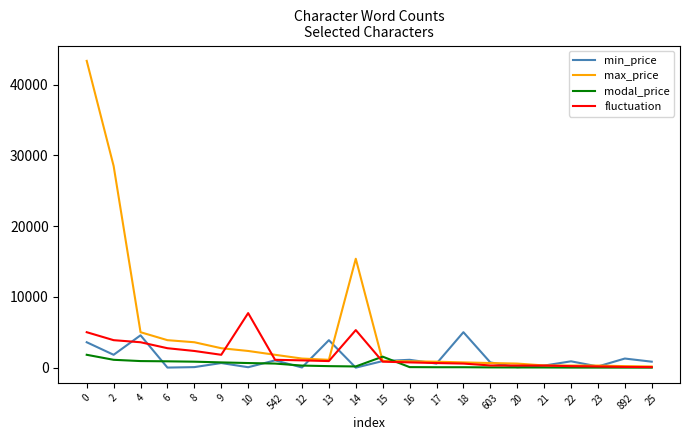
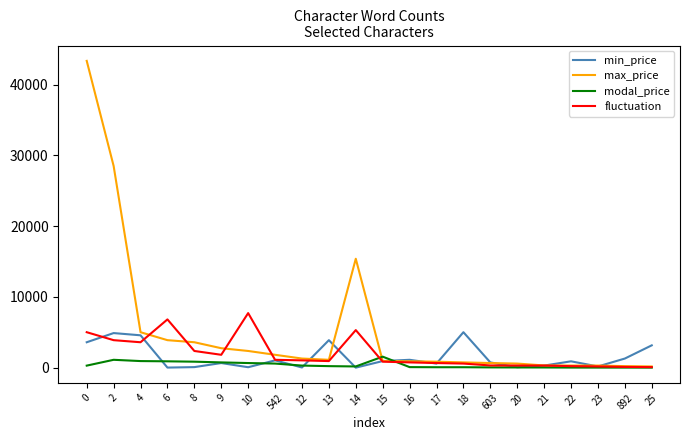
modal_price, 0: 2000 -> 0
min_price, 2: 2000 -> 5000
fluctuation, 6: 3000 -> 7000
min_price, 25: 1000 -> 3000
